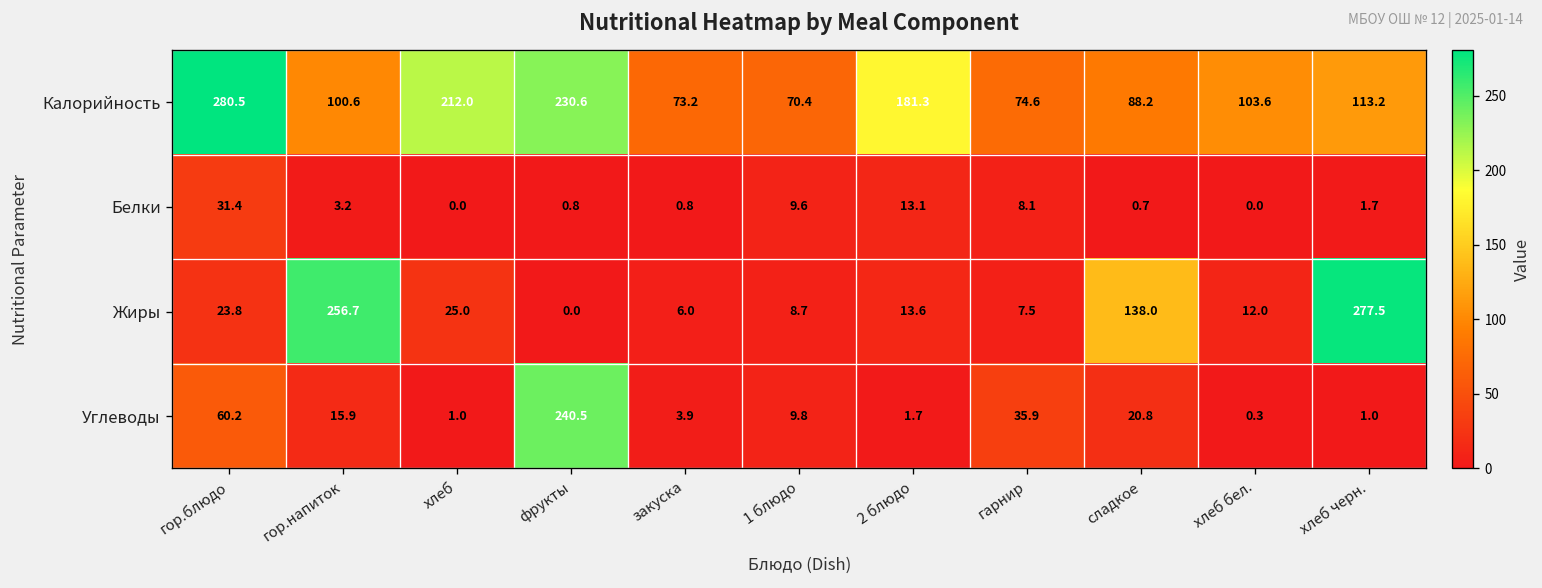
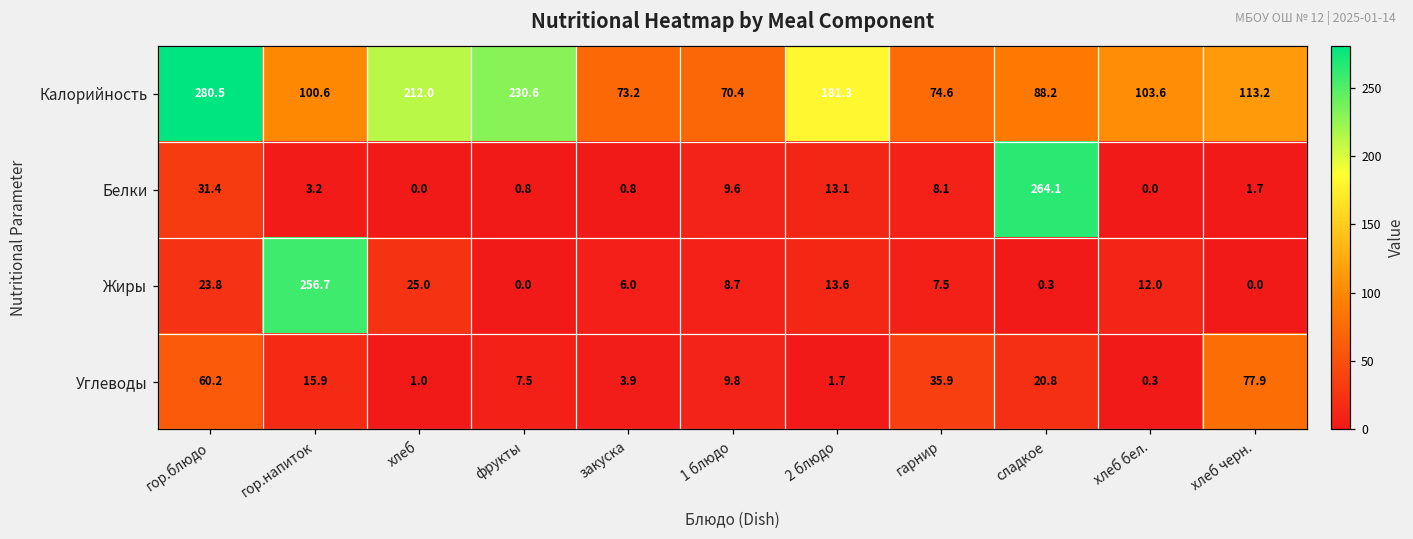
Белки, сладкое: 0.7 -> 264.1
Жиры, сладкое: 138.0 -> 0.3
Жиры, хлеб черн.: 277.5 -> 0.0
Углеводы, фрукты: 240.5 -> 7.5
Углеводы, хлеб черн.: 1.0 -> 77.9
